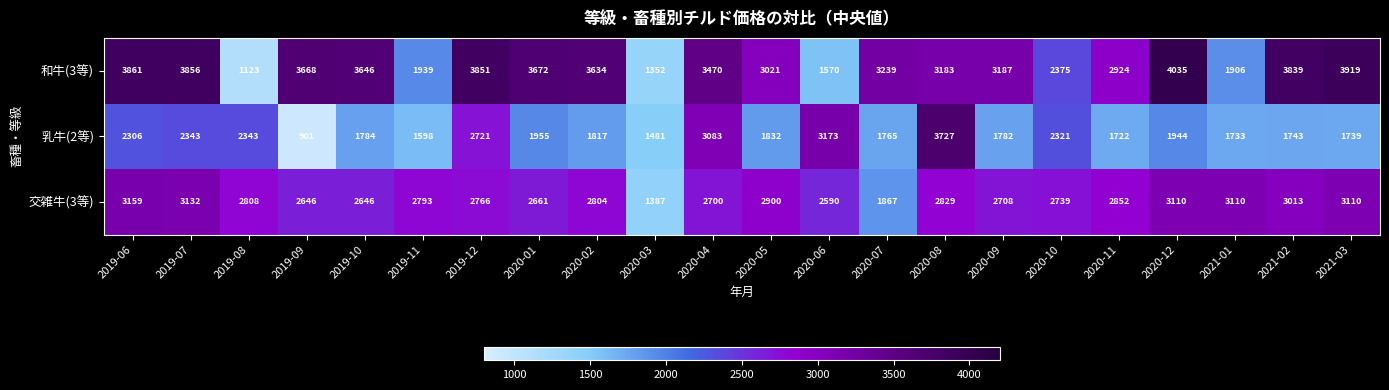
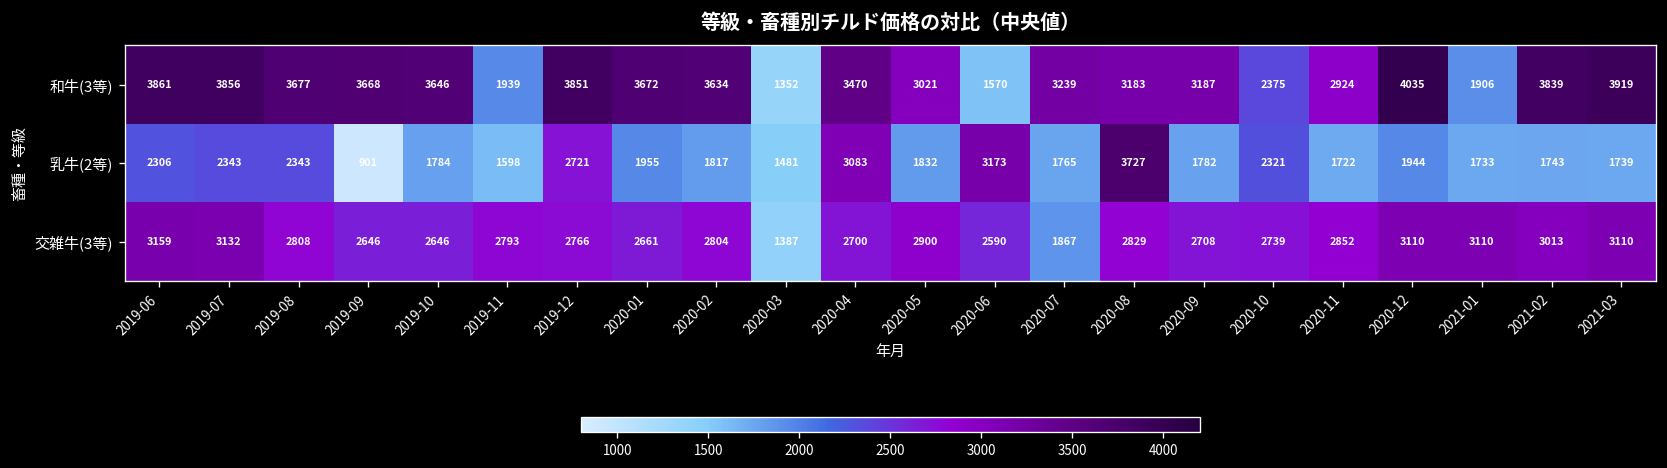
和牛(3等), 2019-08: 1123 -> 3677
